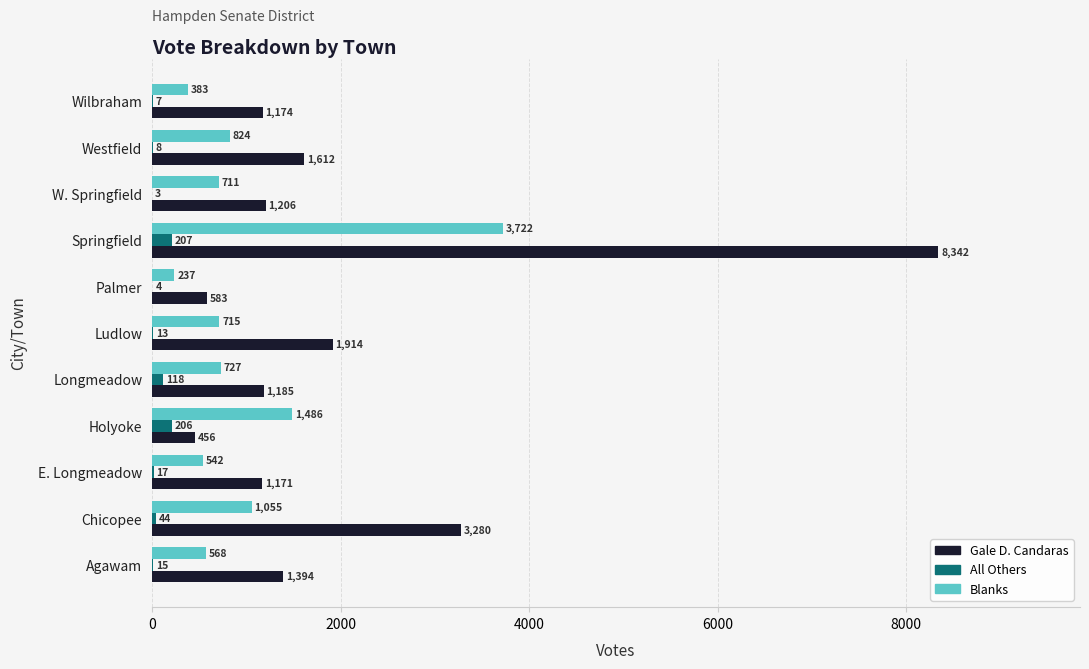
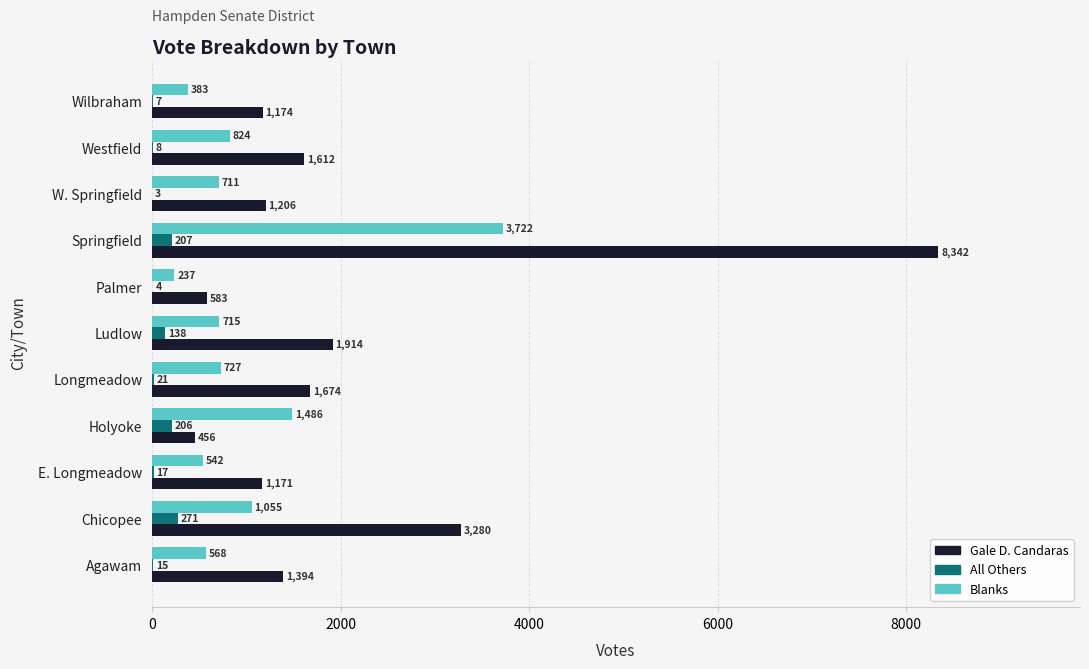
All Others, Ludlow: 13 -> 138
All Others, Longmeadow: 118 -> 21
Gale D. Candaras, Longmeadow: 1,185 -> 1,674
All Others, Chicopee: 44 -> 271
